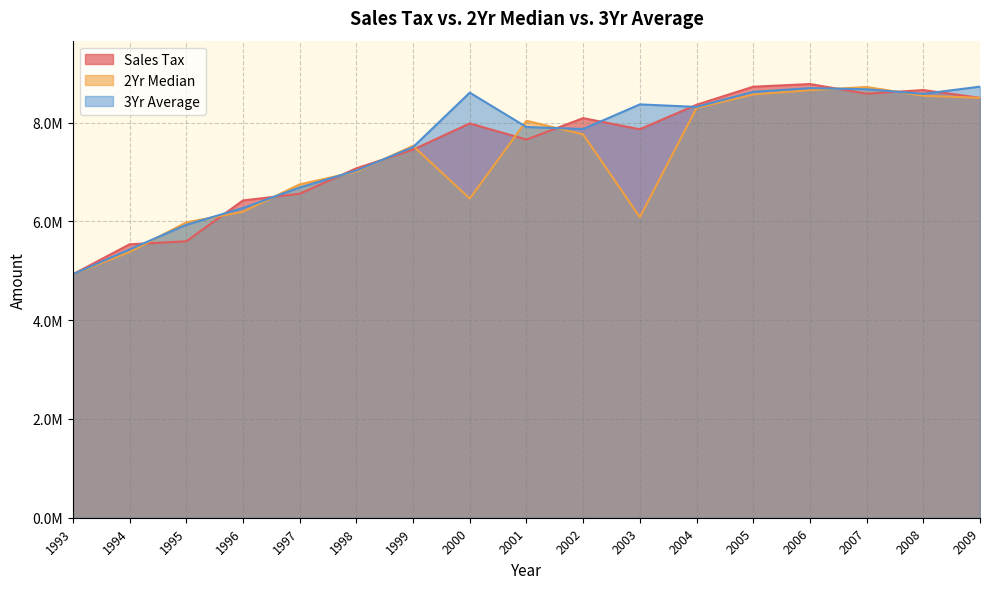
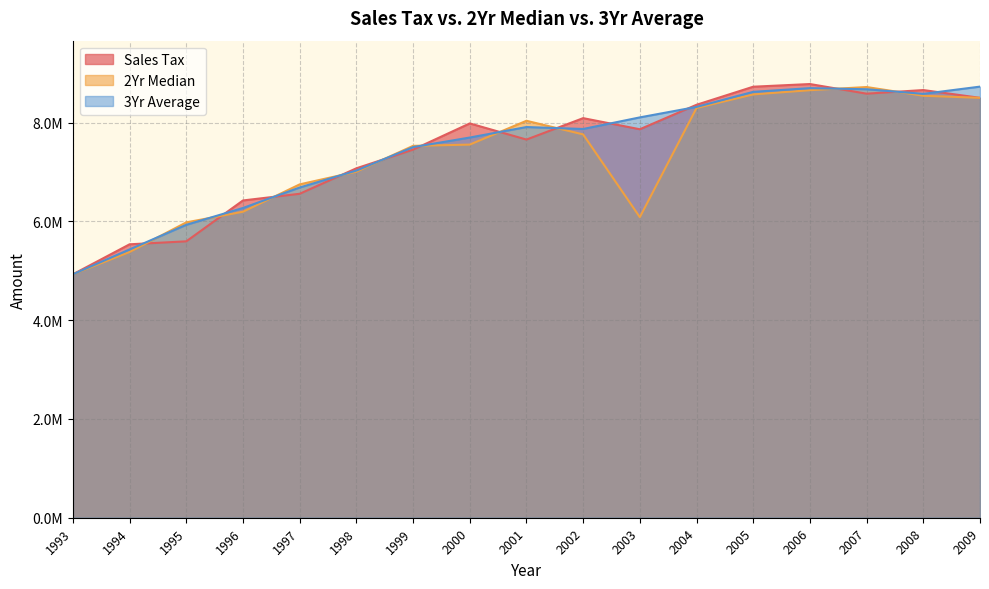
2Yr Median, 2000: 6500000 -> 7600000
3Yr Average, 2000: 8600000 -> 7700000
3Yr Average, 2003: 8400000 -> 8100000
